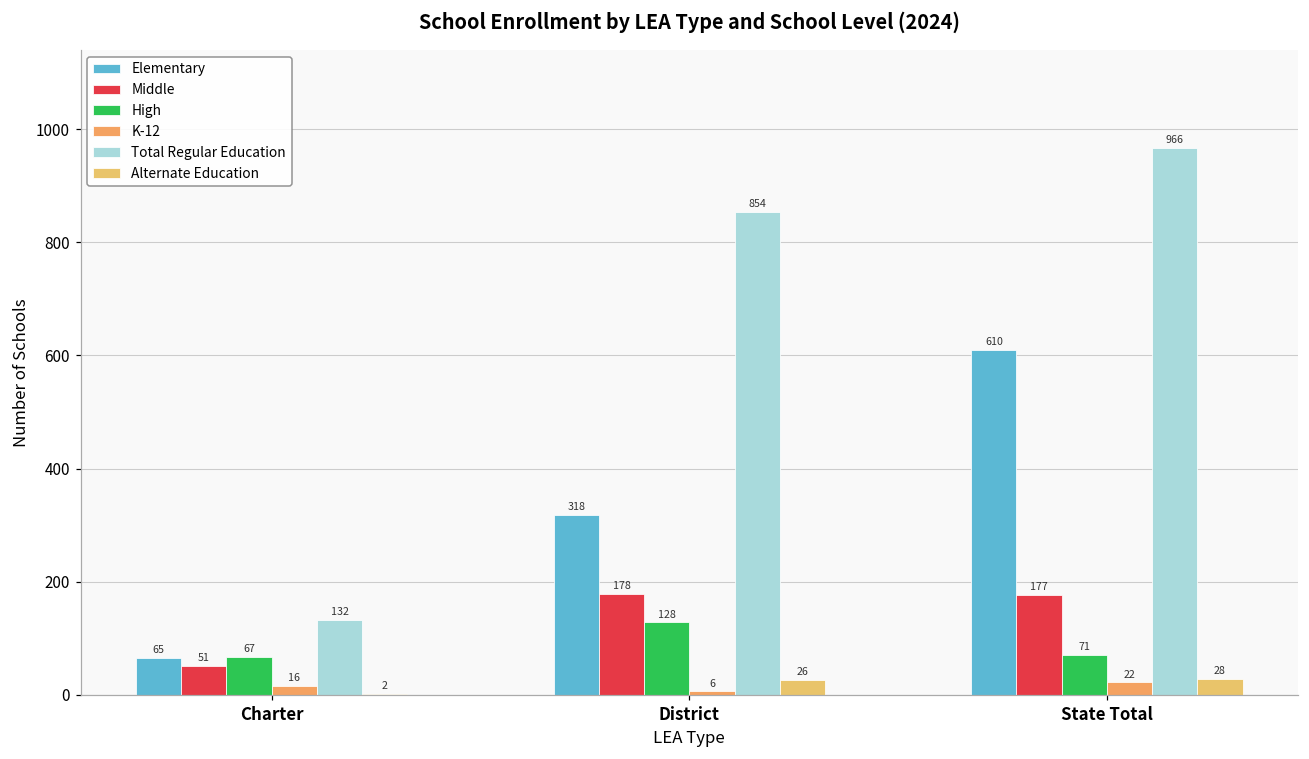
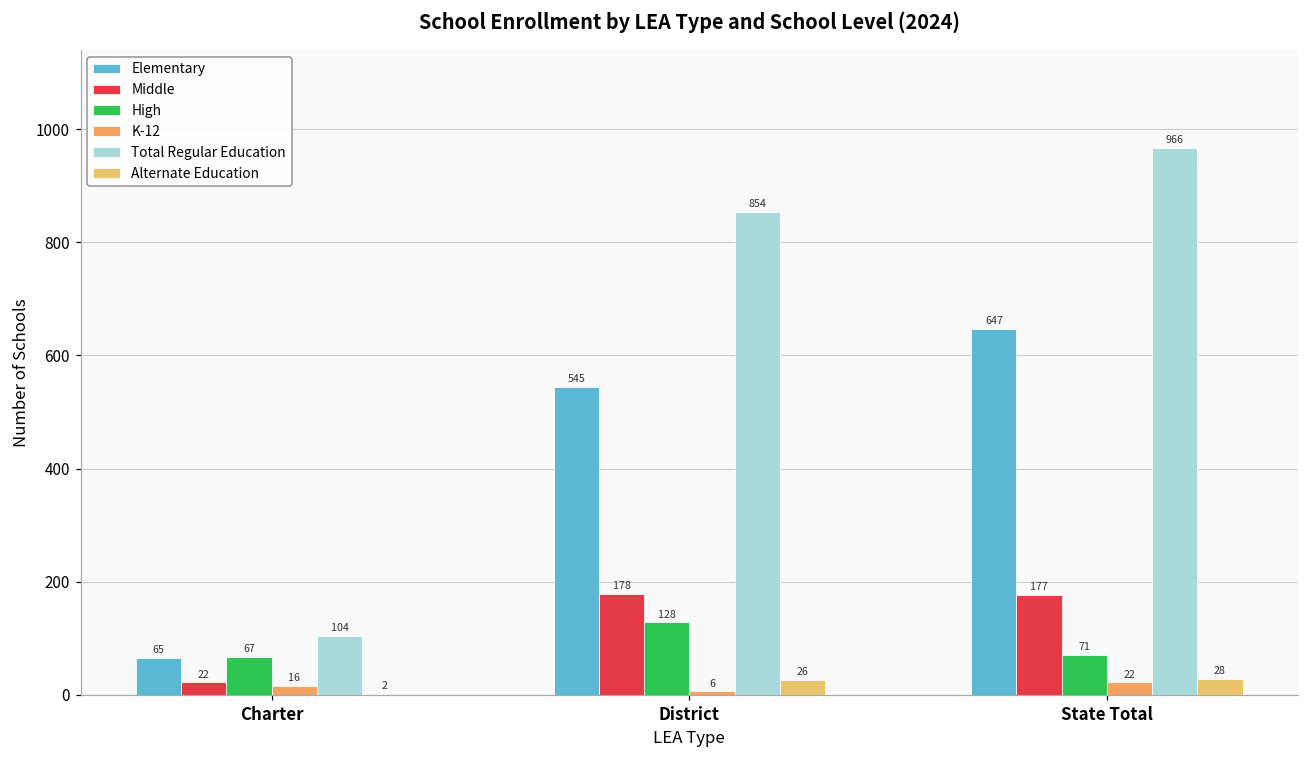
Middle, Charter: 51 -> 22
Total Regular Education, Charter: 132 -> 104
Elementary, District: 318 -> 545
Elementary, State Total: 610 -> 647
